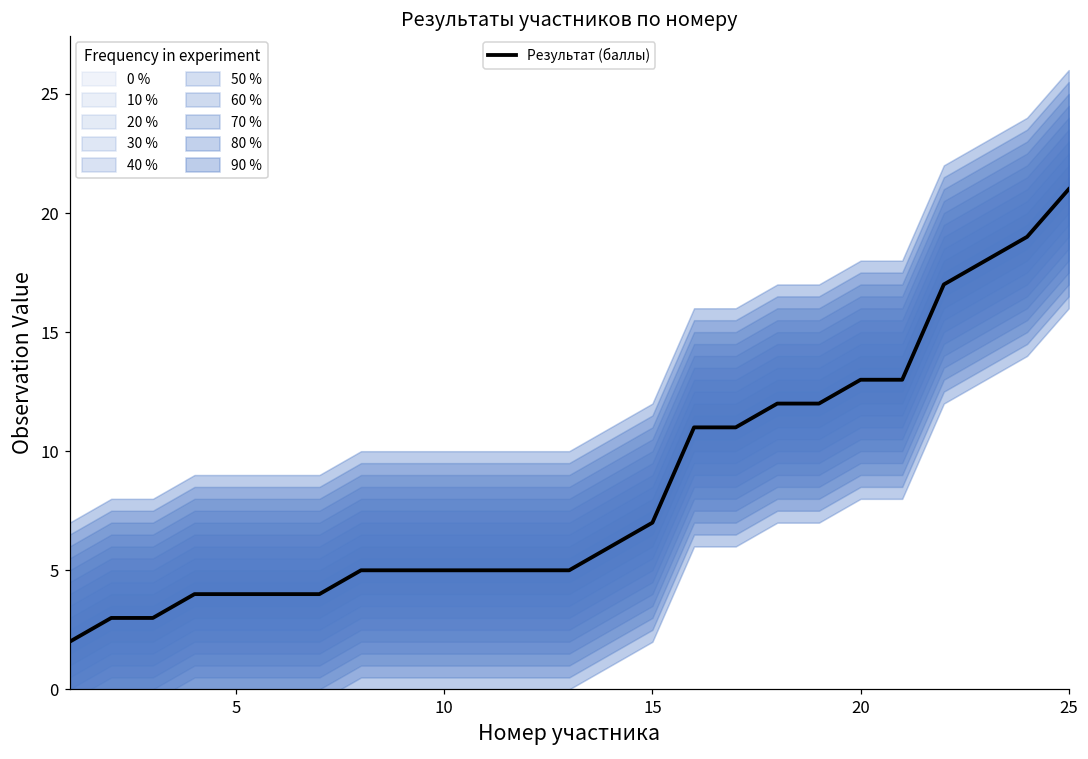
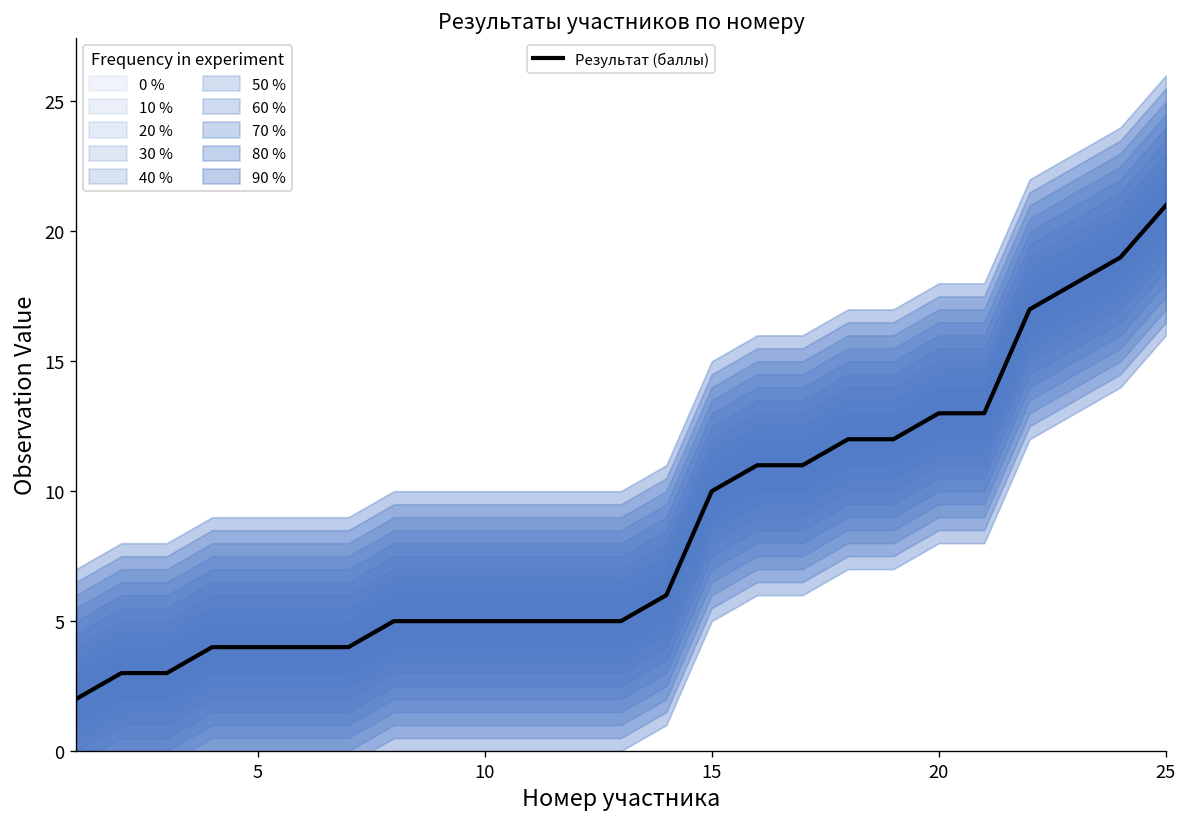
Результат (баллы), 15: 7 -> 10
